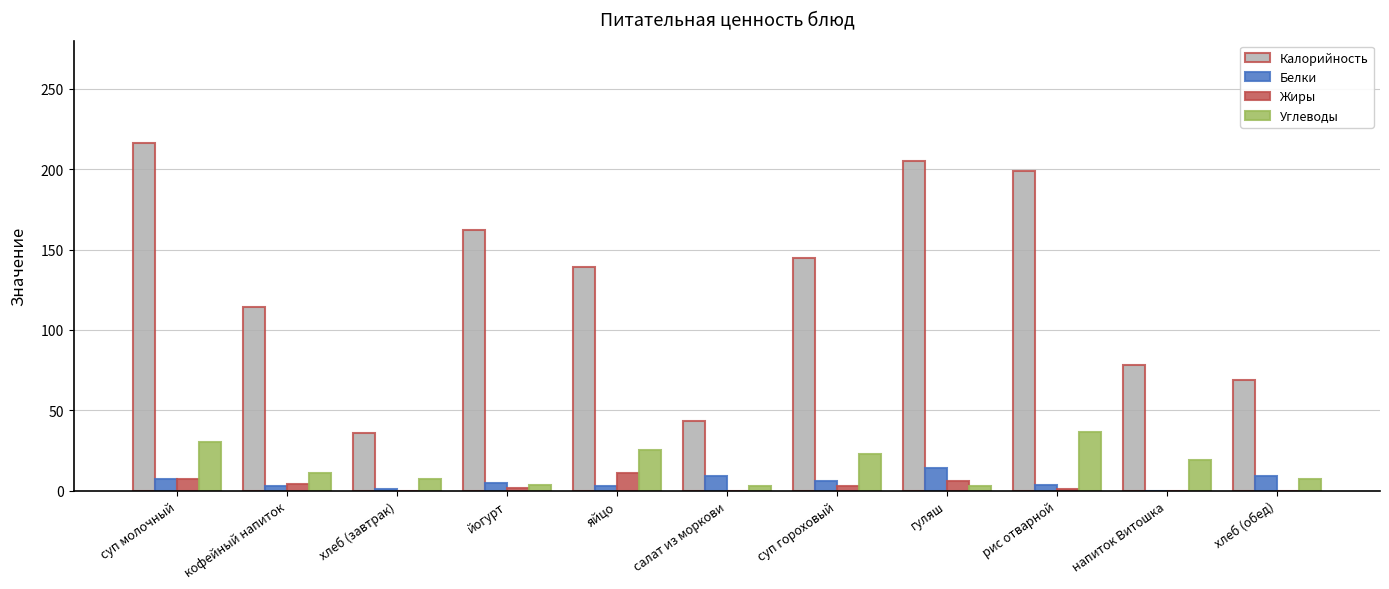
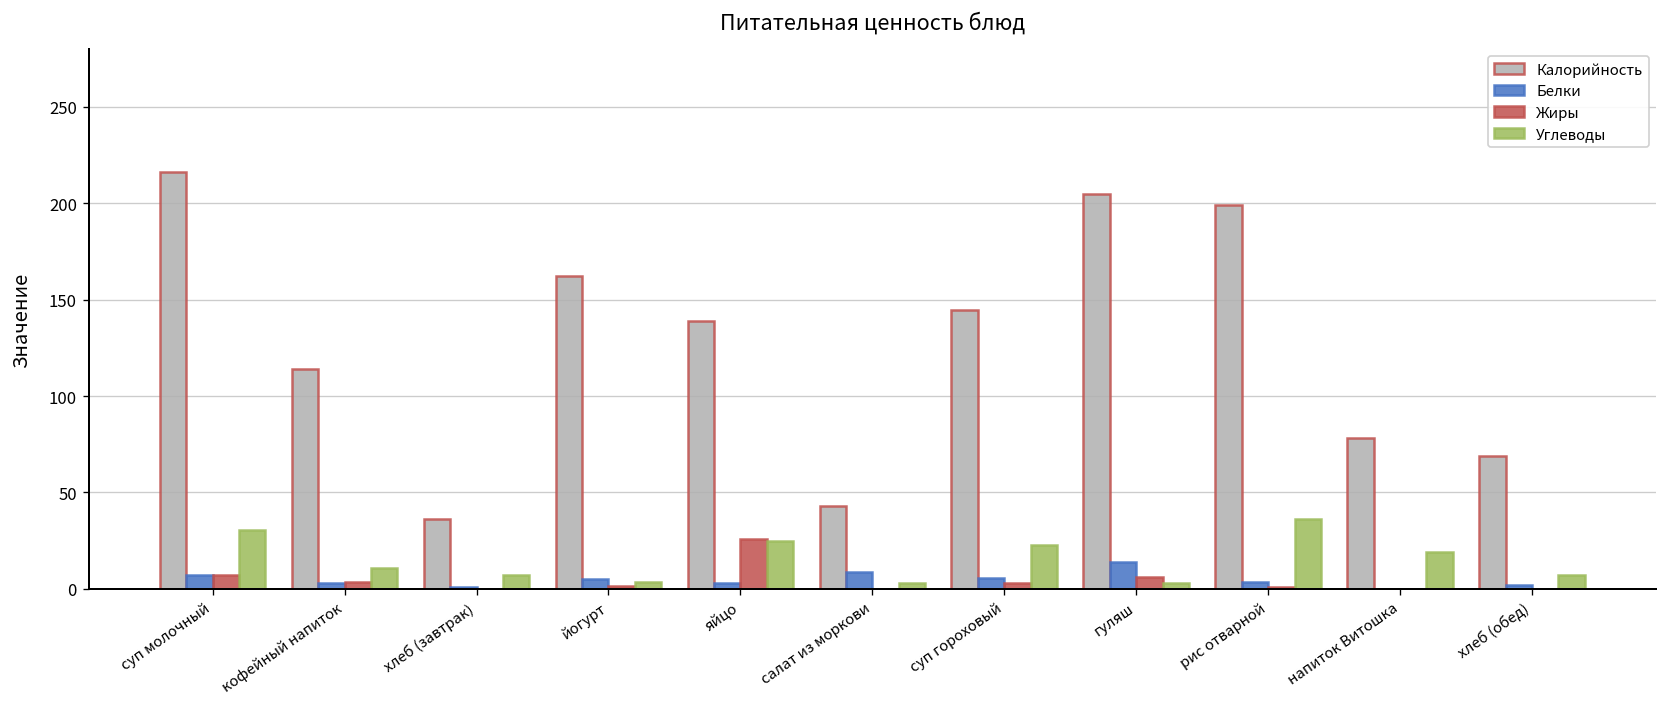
Жиры, яйцо: 11 -> 26
Белки, хлеб (обед): 9 -> 2
